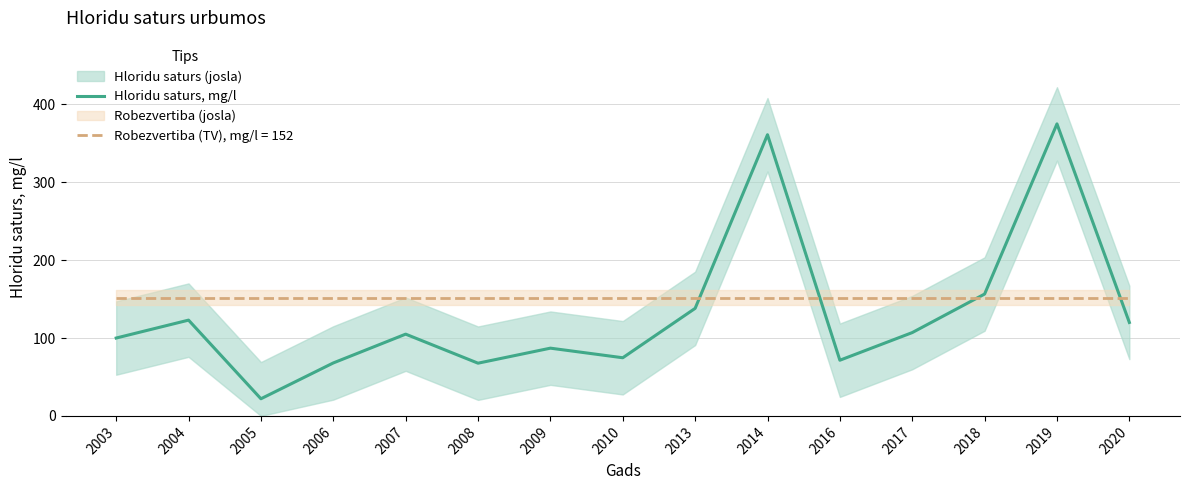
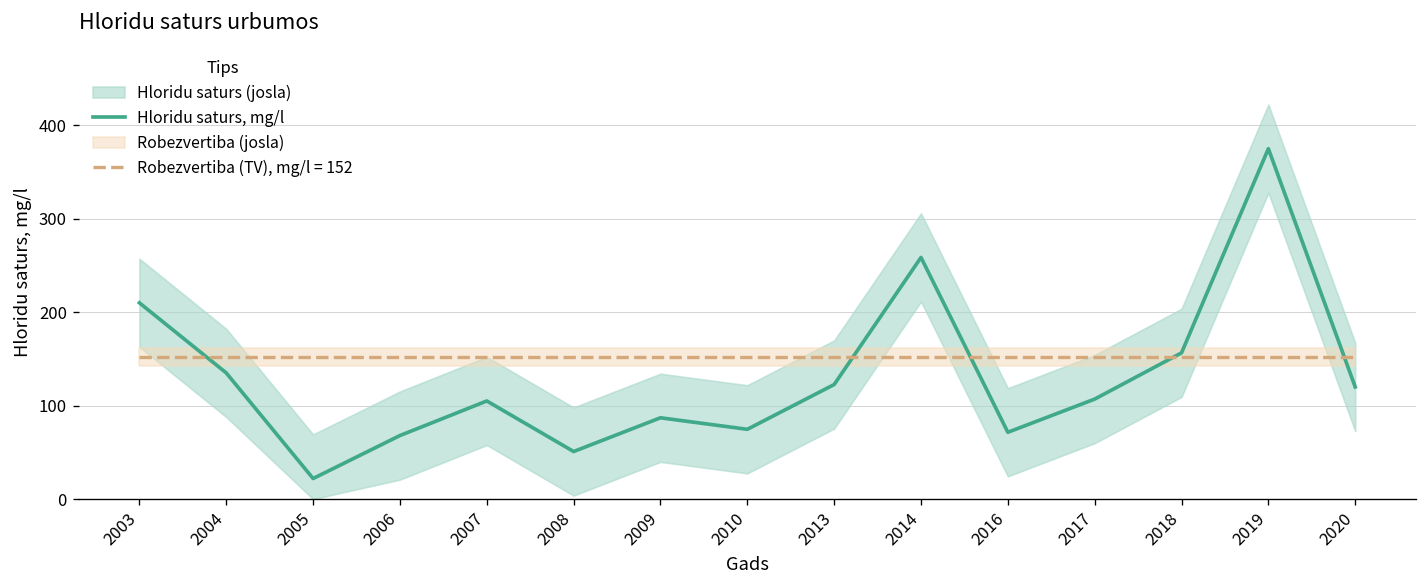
Hloridu saturs, mg/l, 2003: 100 -> 210
Hloridu saturs, mg/l, 2004: 120 -> 140
Hloridu saturs, mg/l, 2008: 70 -> 50
Hloridu saturs, mg/l, 2013: 140 -> 120
Hloridu saturs, mg/l, 2014: 360 -> 260
